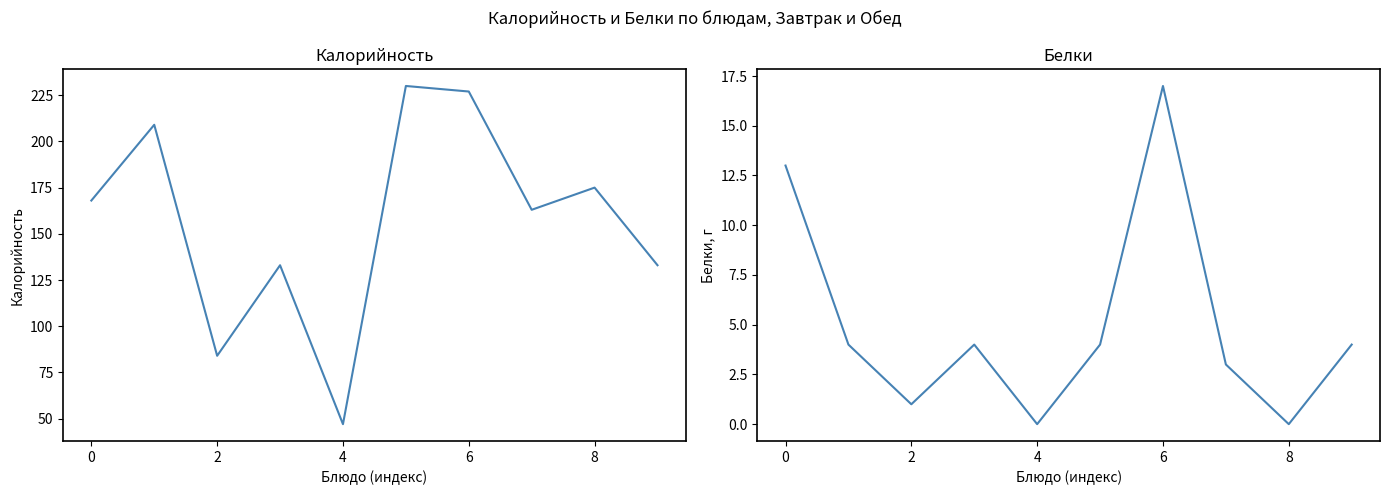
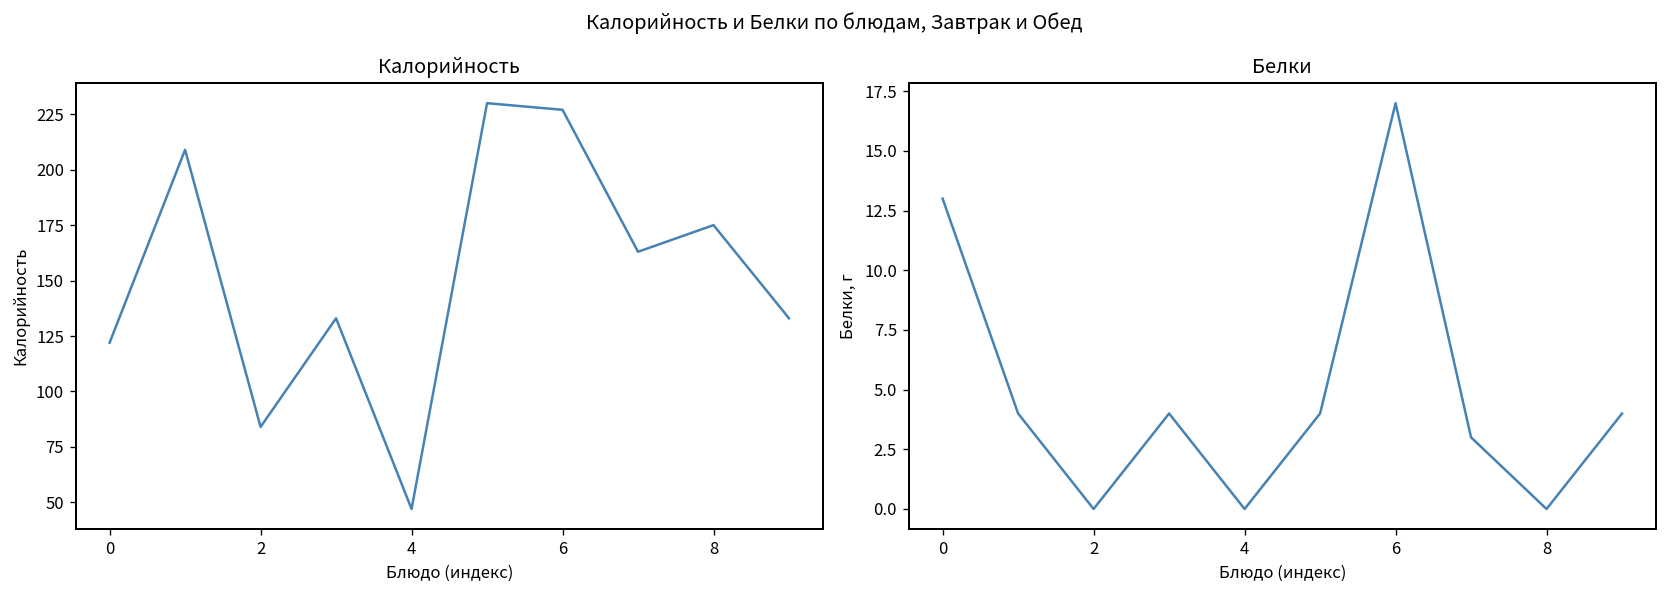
Калорийность, 0: 168 -> 122
Белки, 2: 1 -> 0
